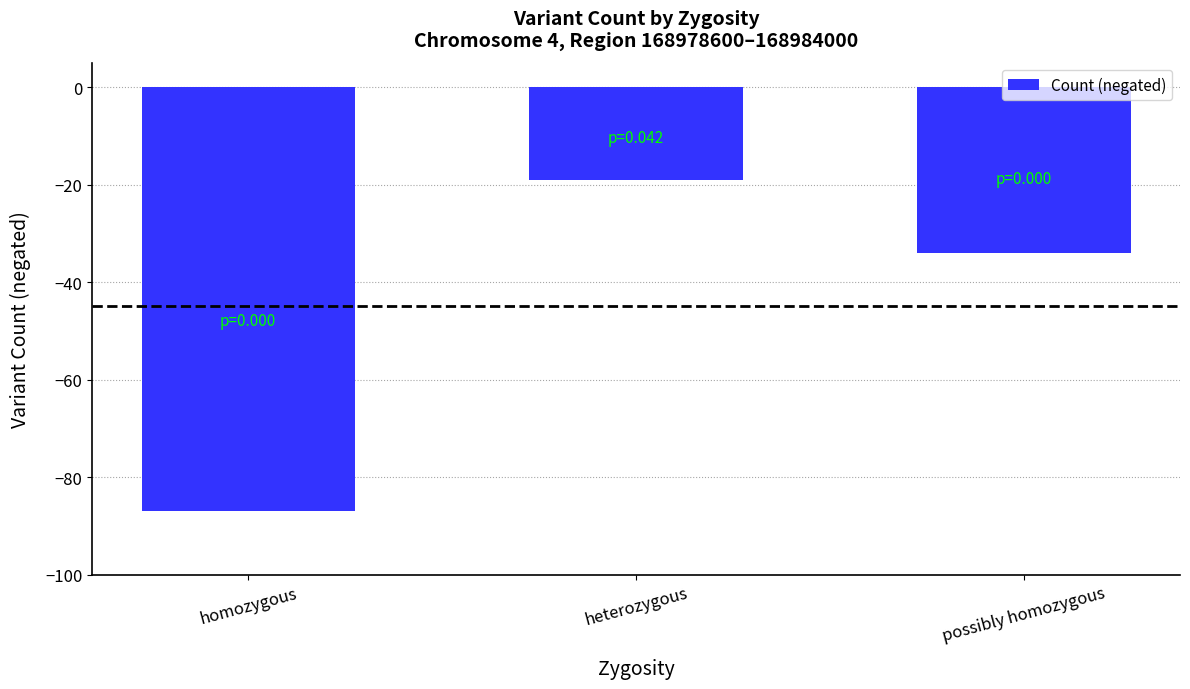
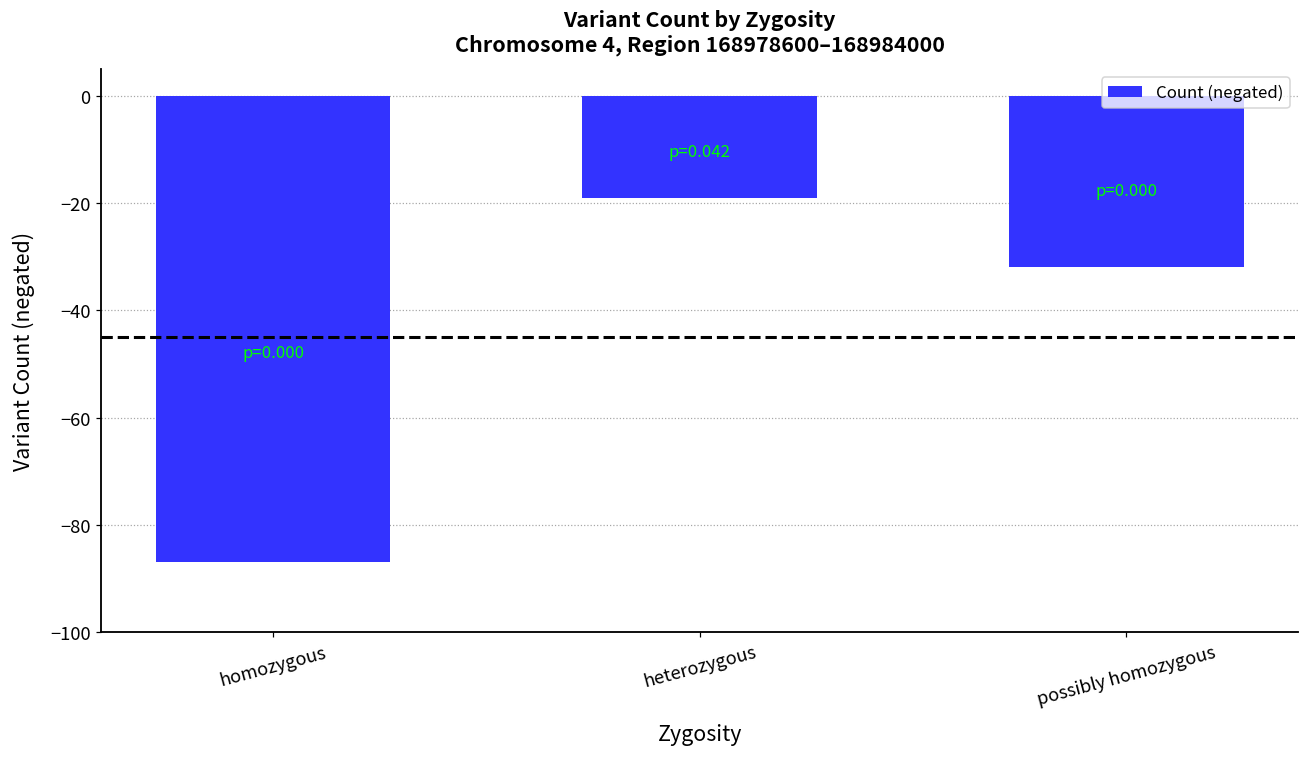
possibly homozygous: -34 -> -32
